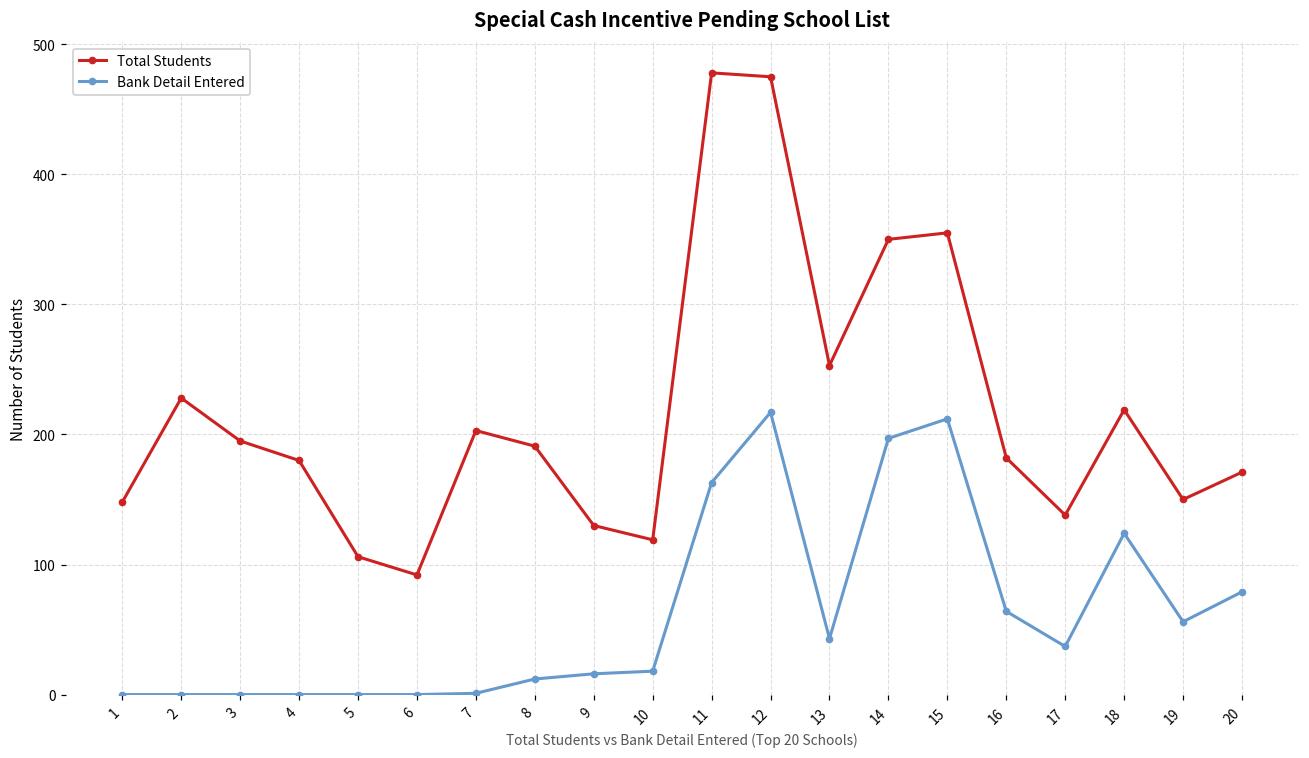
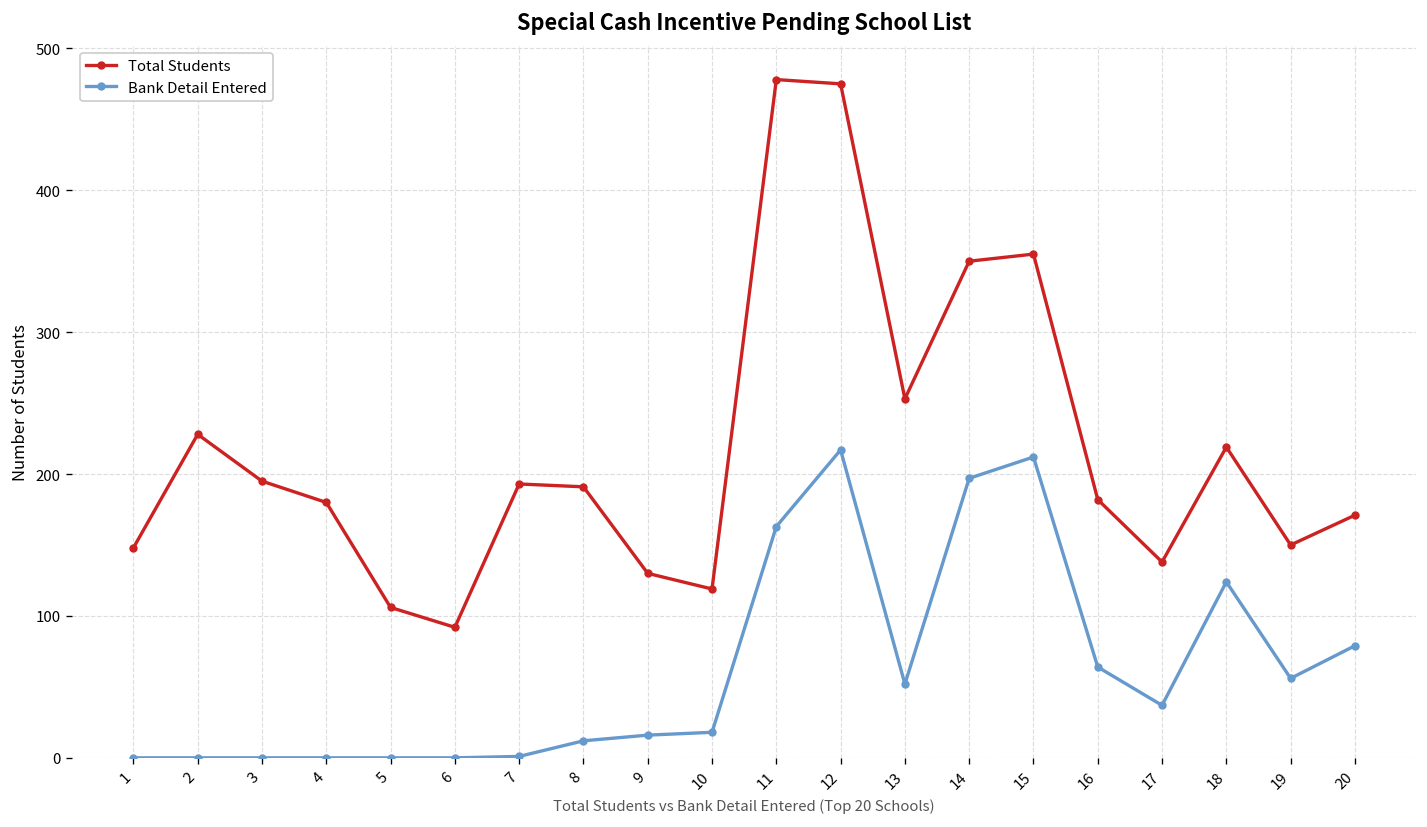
Total Students, 7: 203 -> 193
Bank Detail Entered, 13: 43 -> 52
